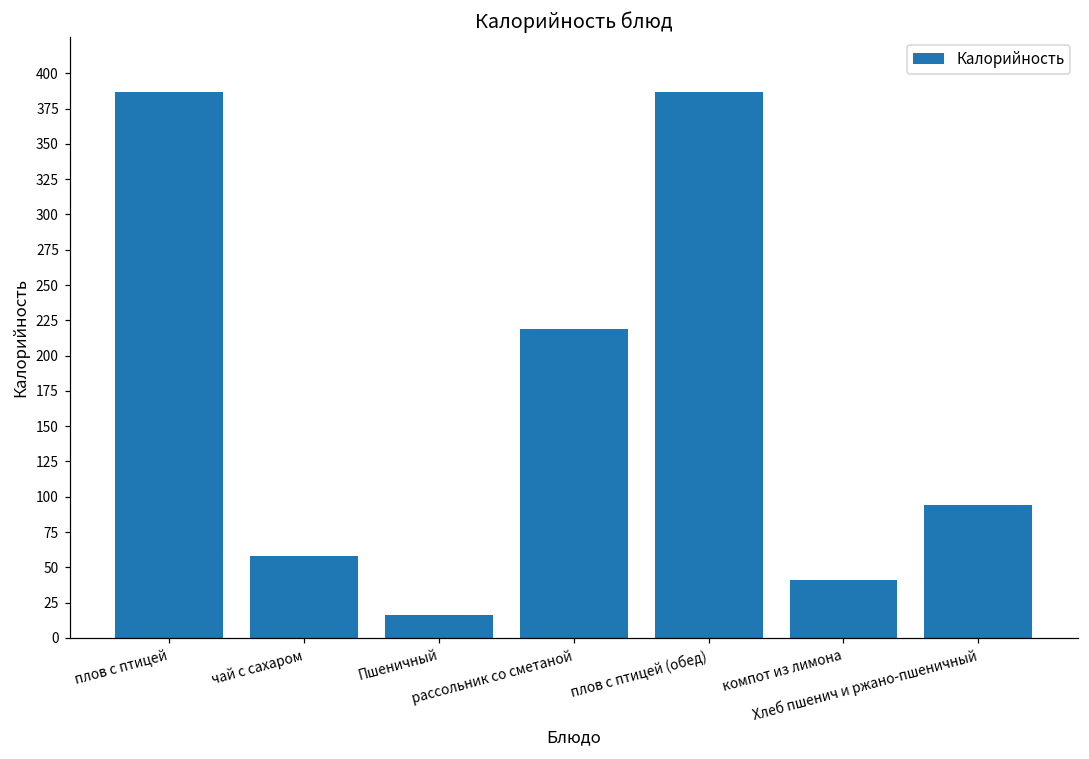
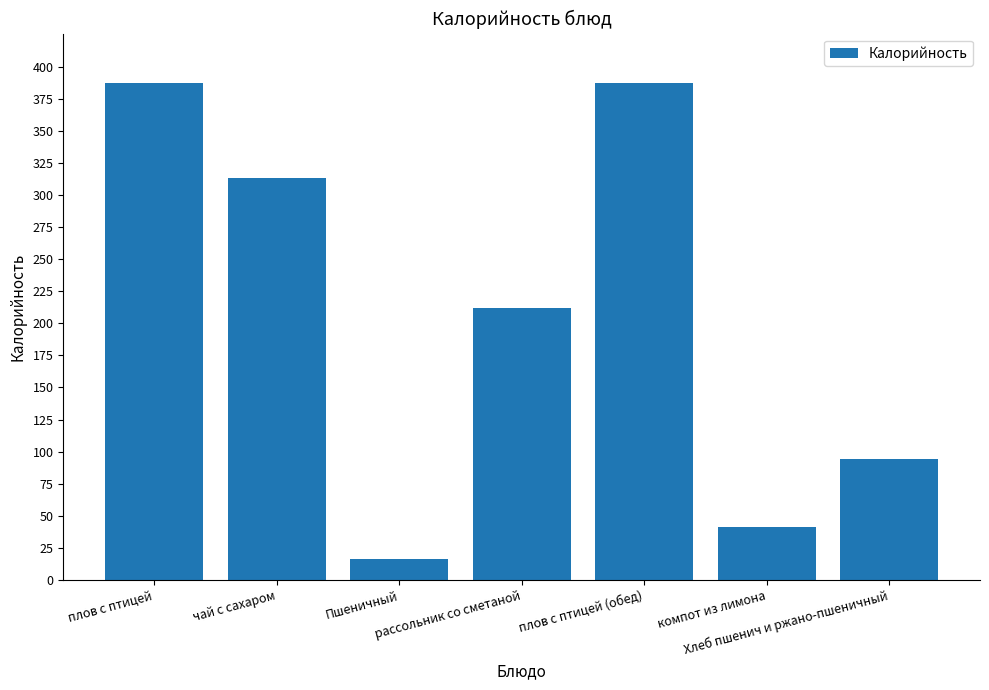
чай с сахаром: 58 -> 313
рассольник со сметаной: 219 -> 212
